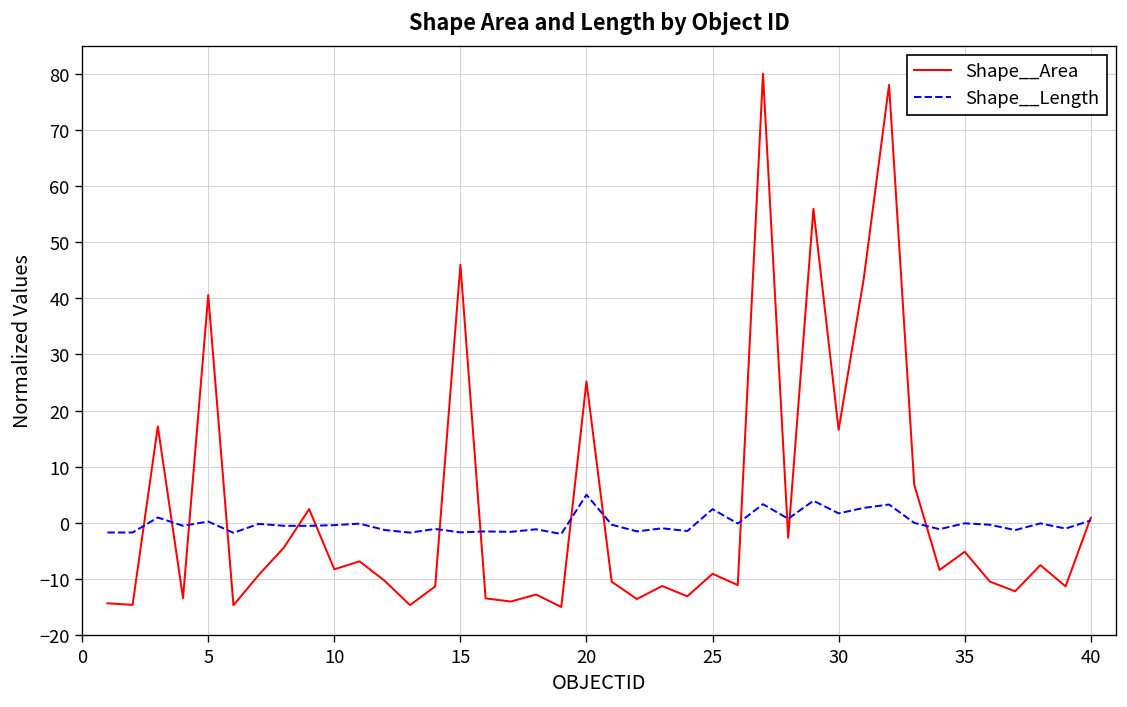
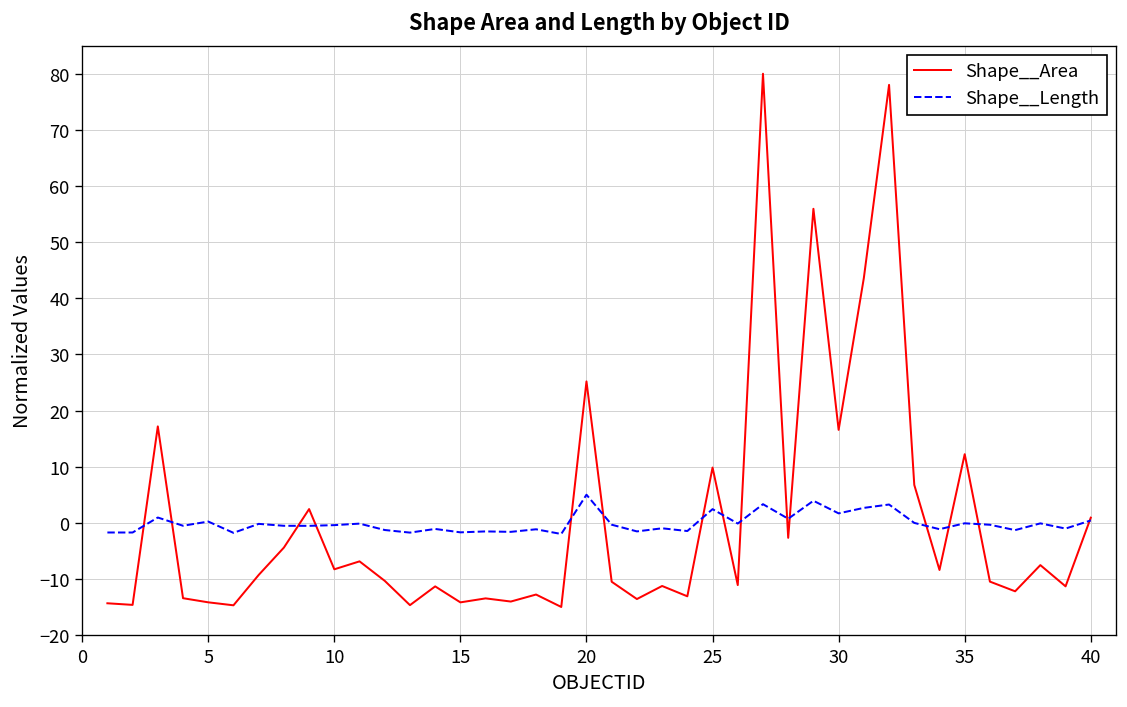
Shape__Area, 5: 41 -> -14
Shape__Area, 15: 46 -> -14
Shape__Area, 25: -9 -> 10
Shape__Area, 35: -5 -> 12
